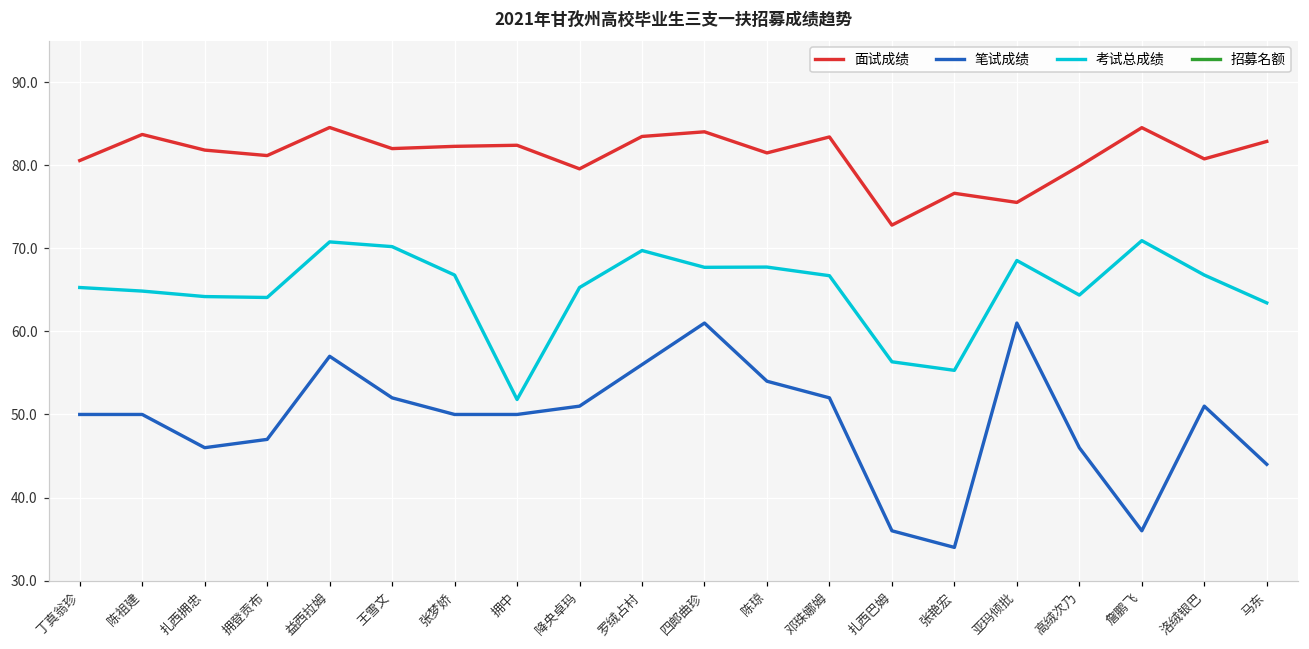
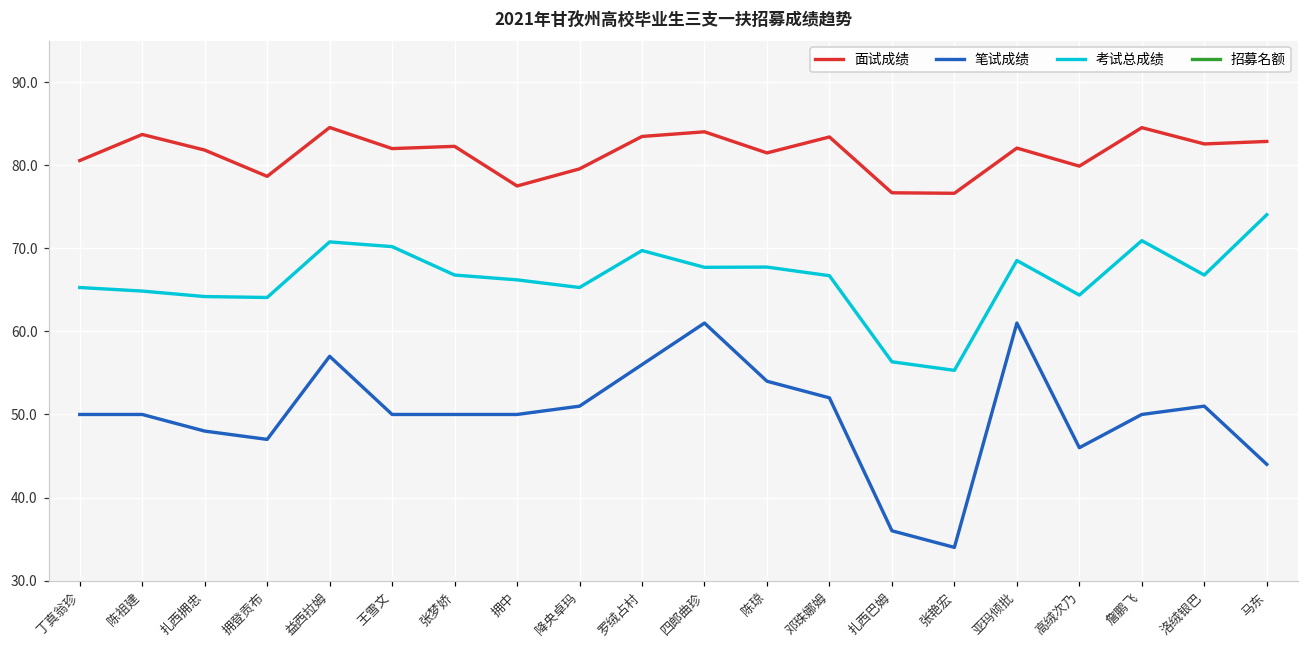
笔试成绩, 扎西拥忠: 46 -> 48
面试成绩, 拥登贡布: 81 -> 79
笔试成绩, 王雪文: 52 -> 50
面试成绩, 拥中: 82 -> 78
考试总成绩, 拥中: 52 -> 66
面试成绩, 扎西巴姆: 73 -> 77
面试成绩, 亚玛倾批: 76 -> 82
笔试成绩, 詹鹏飞: 36 -> 50
面试成绩, 洛绒银巴: 81 -> 83
考试总成绩, 马东: 63 -> 74
